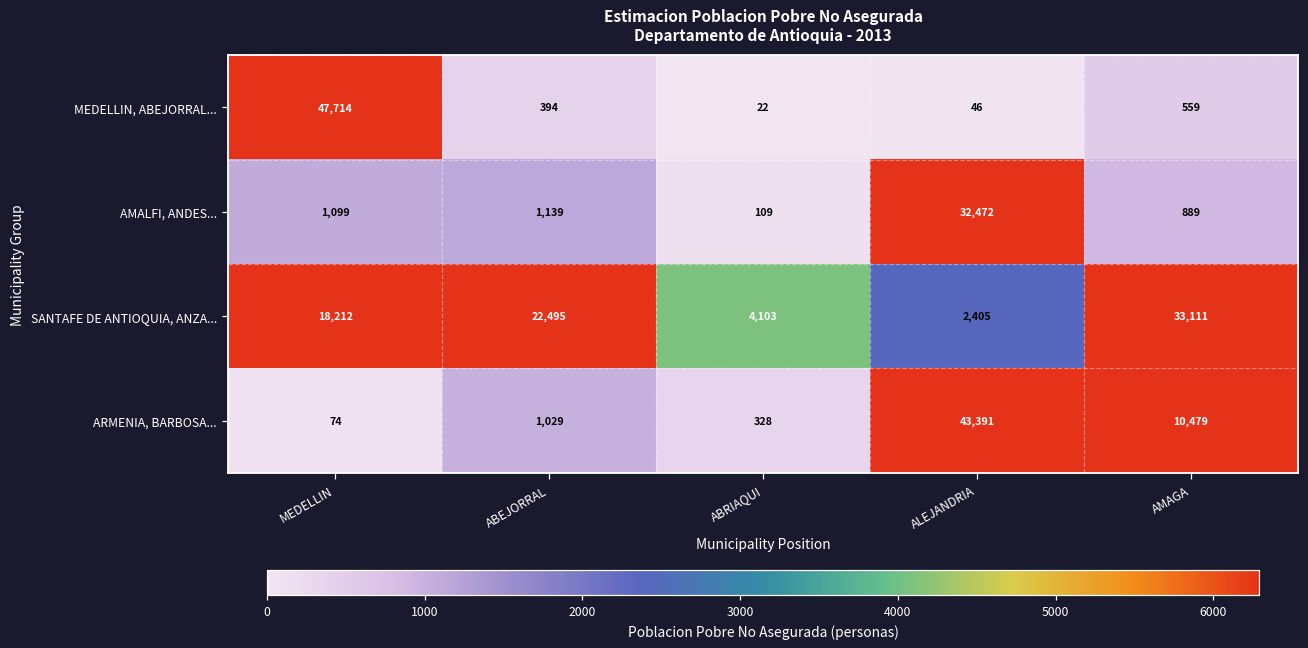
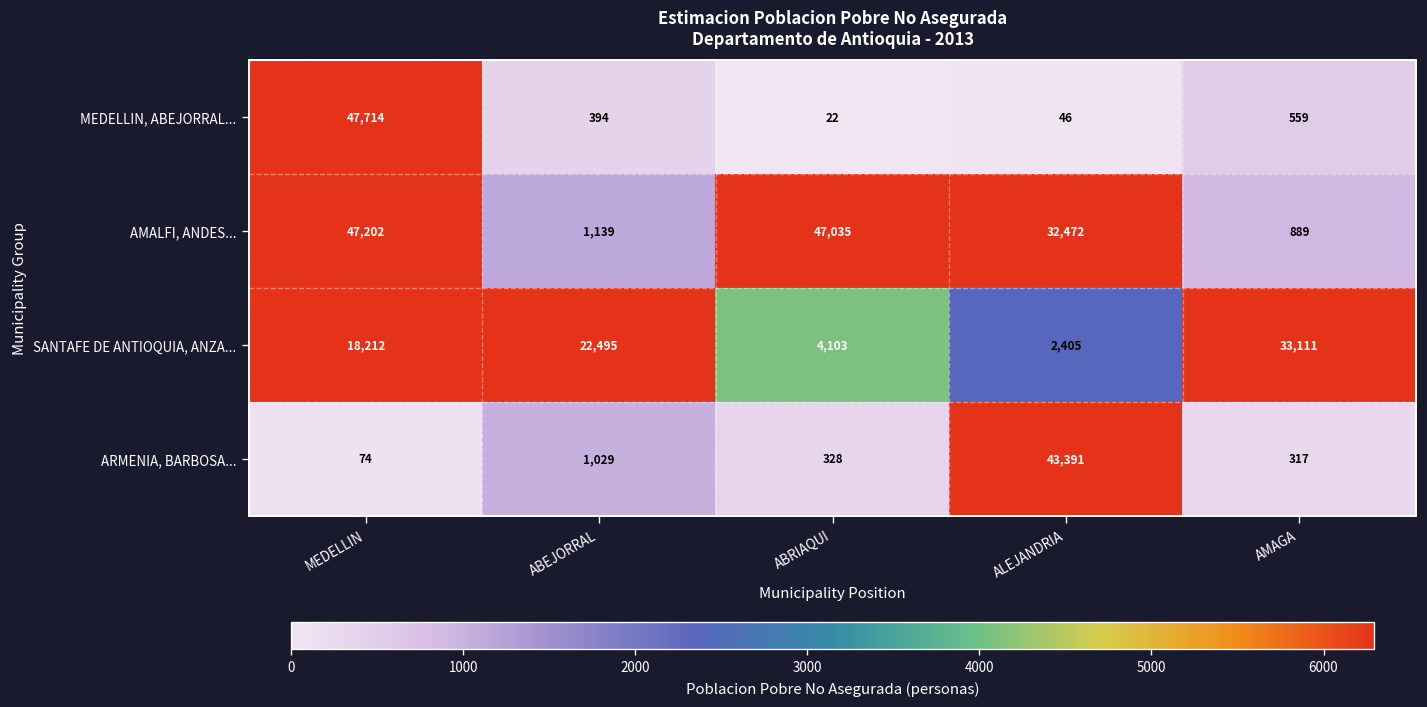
AMALFI, ANDES..., MEDELLIN: 1,099 -> 47,202
AMALFI, ANDES..., ABRIAQUI: 109 -> 47,035
ARMENIA, BARBOSA..., AMAGA: 10,479 -> 317
